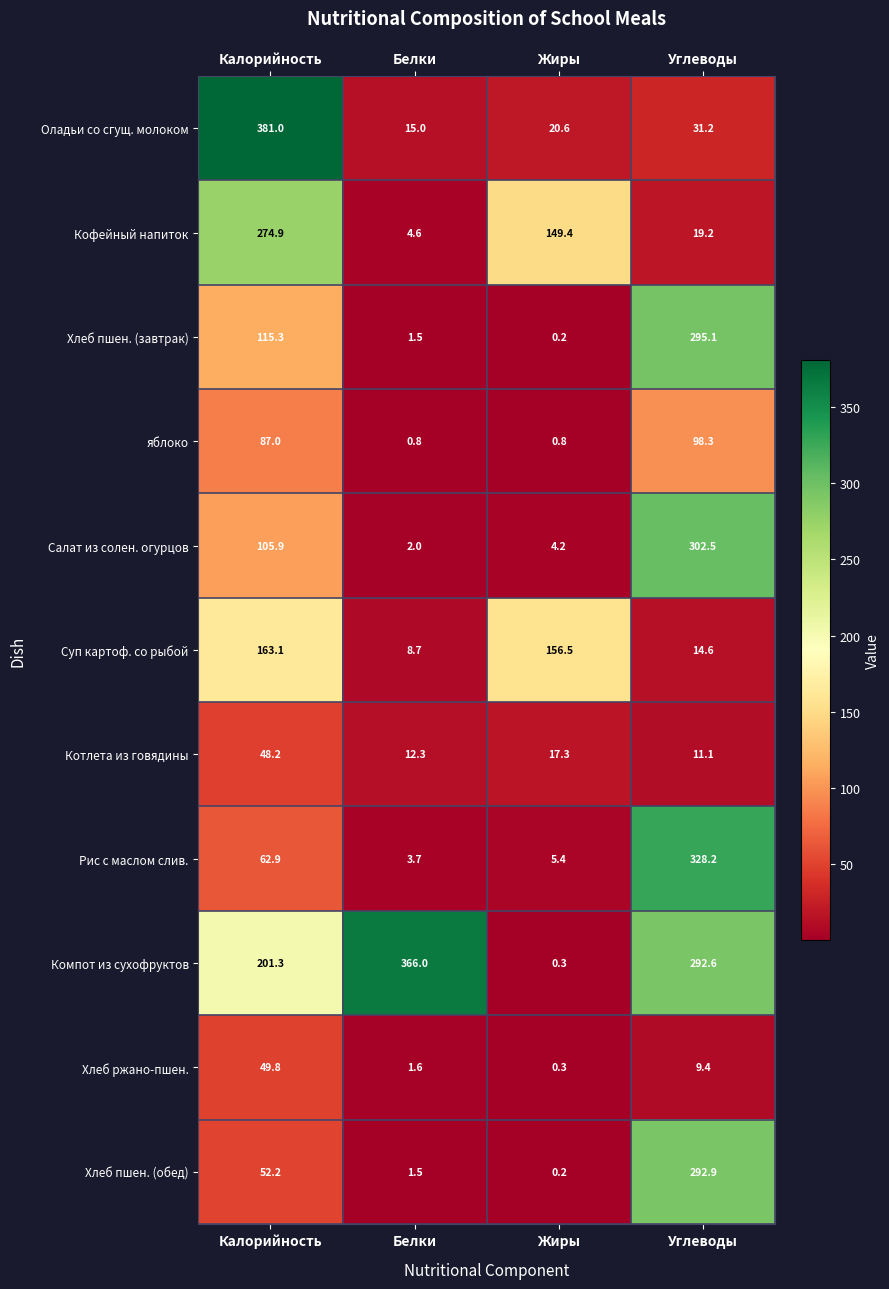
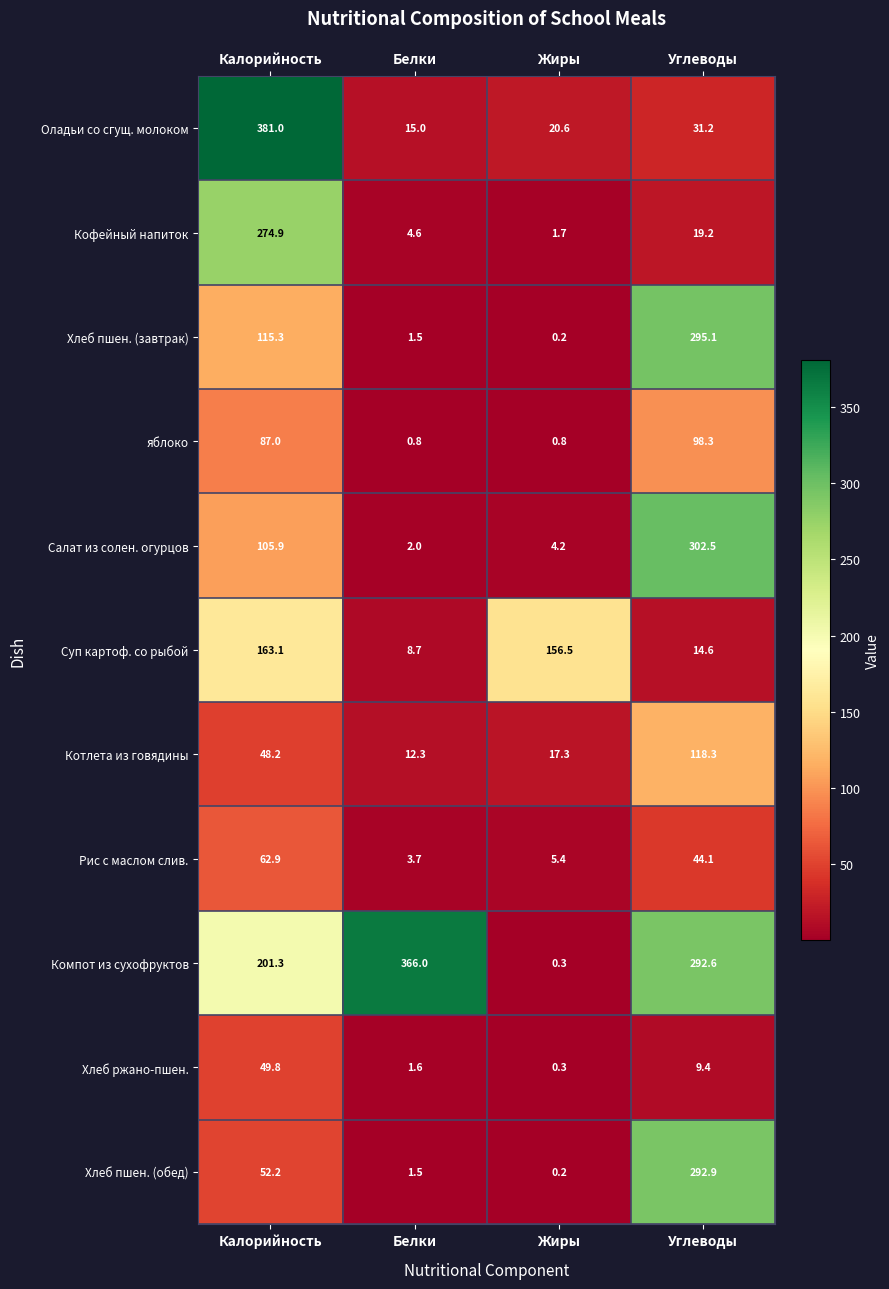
Кофейный напиток, Жиры: 149.4 -> 1.7
Котлета из говядины, Углеводы: 11.1 -> 118.3
Рис с маслом слив., Углеводы: 328.2 -> 44.1
